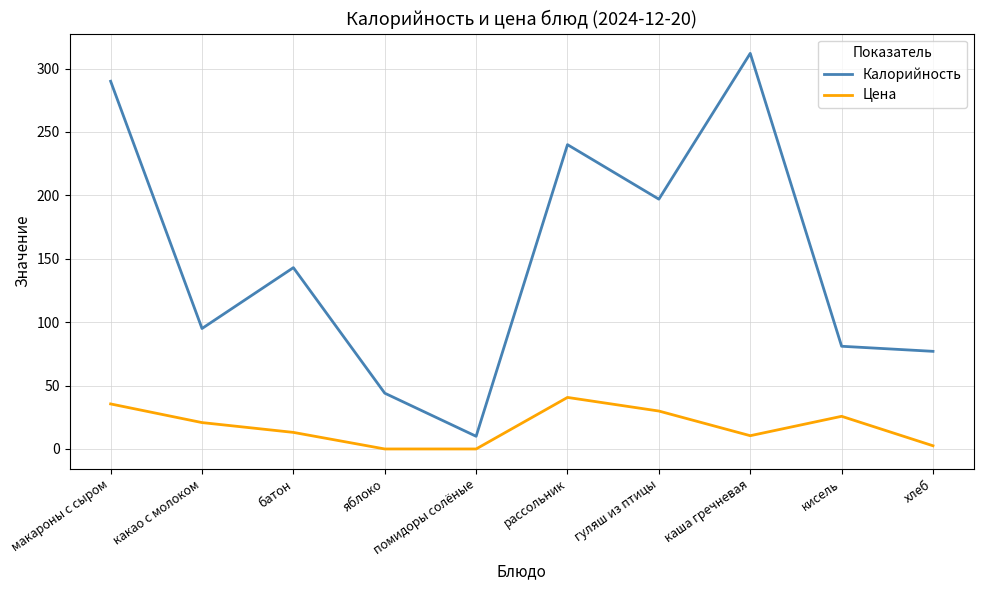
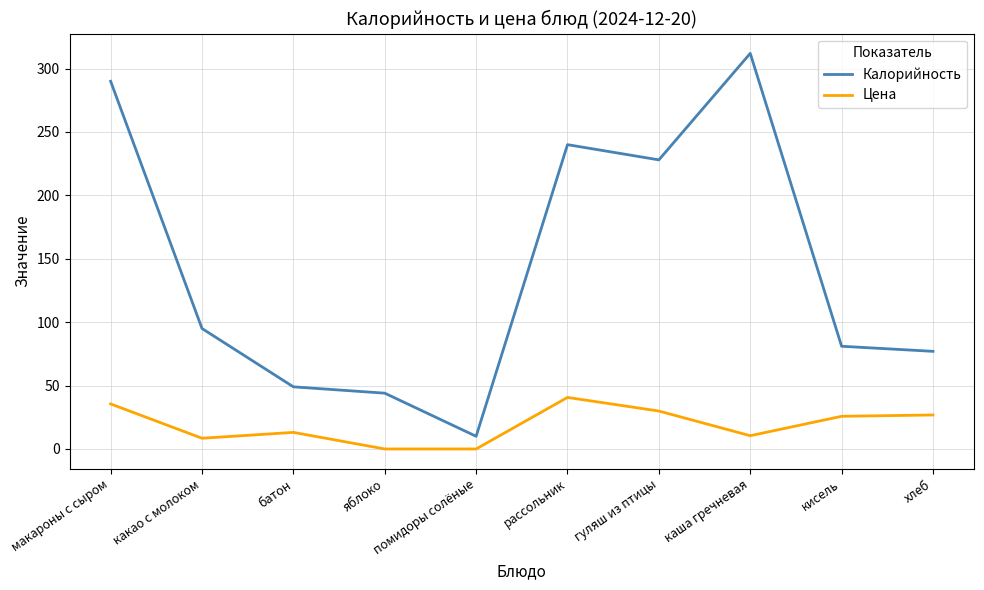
Цена, какао с молоком: 21 -> 8
Калорийность, батон: 143 -> 49
Калорийность, гуляш из птицы: 197 -> 228
Цена, хлеб: 3 -> 27
